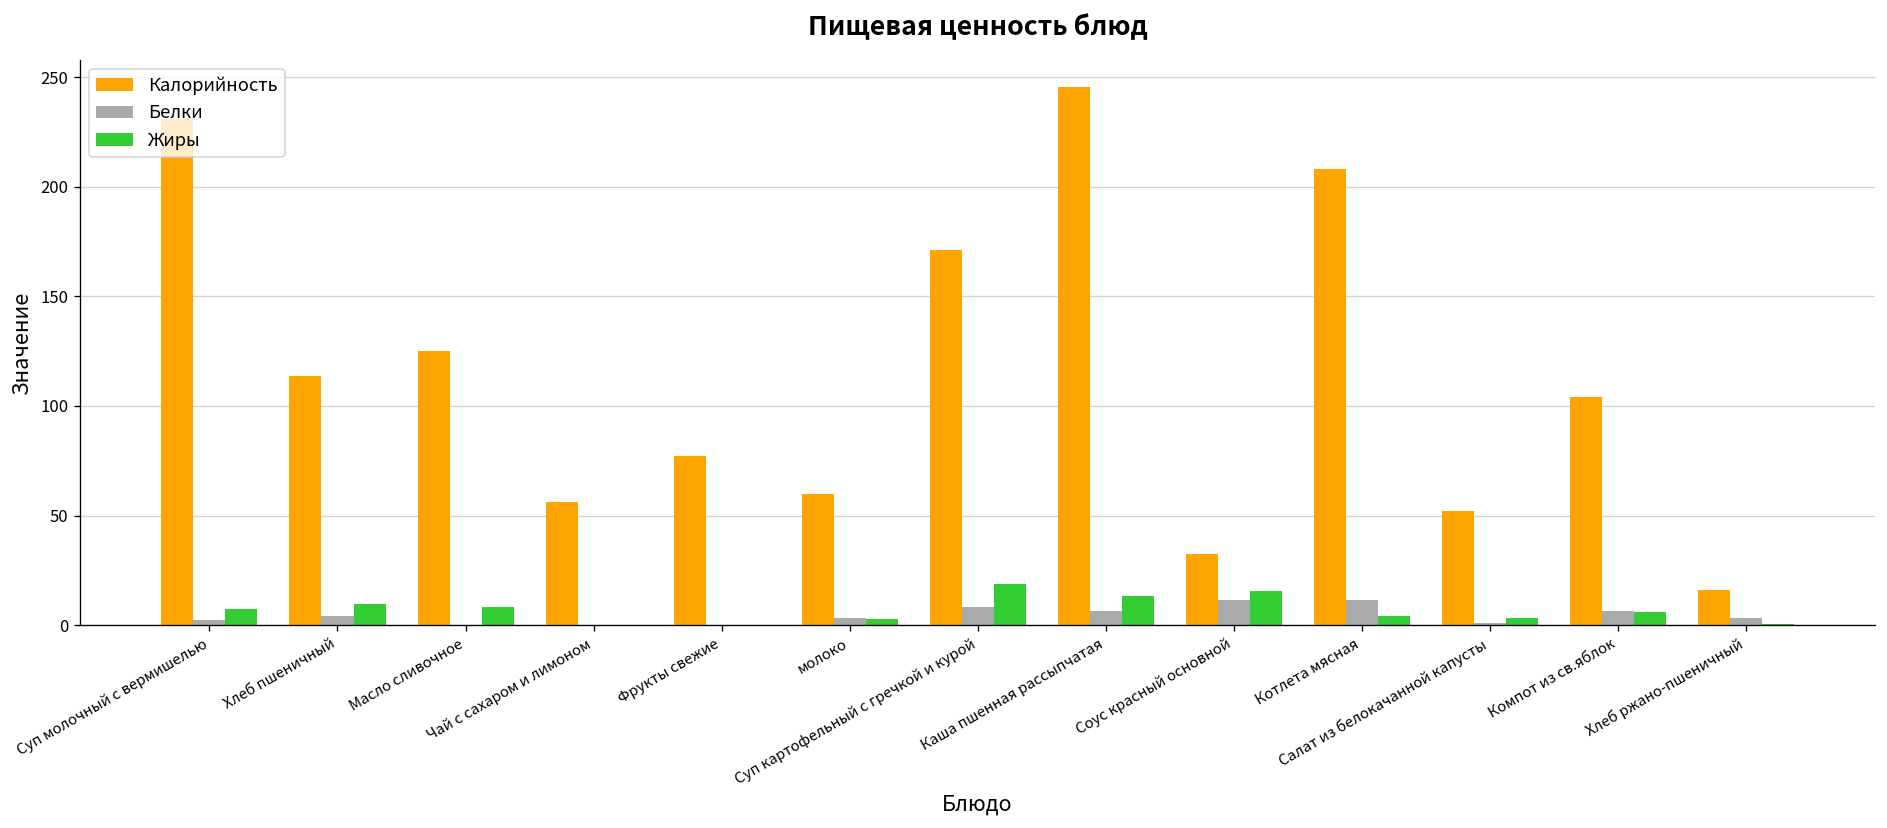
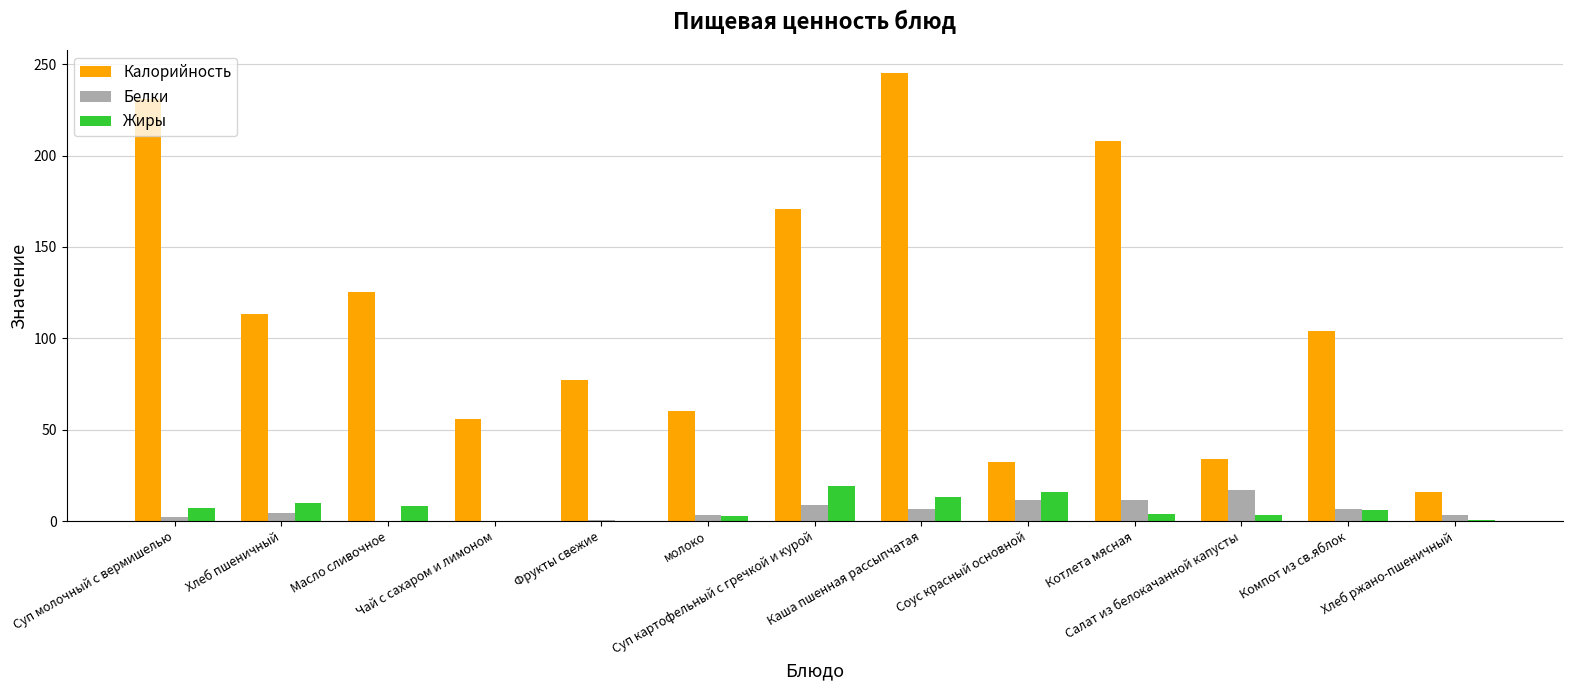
Калорийность, Салат из белокачанной капусты: 52 -> 34
Белки, Салат из белокачанной капусты: 1 -> 17
